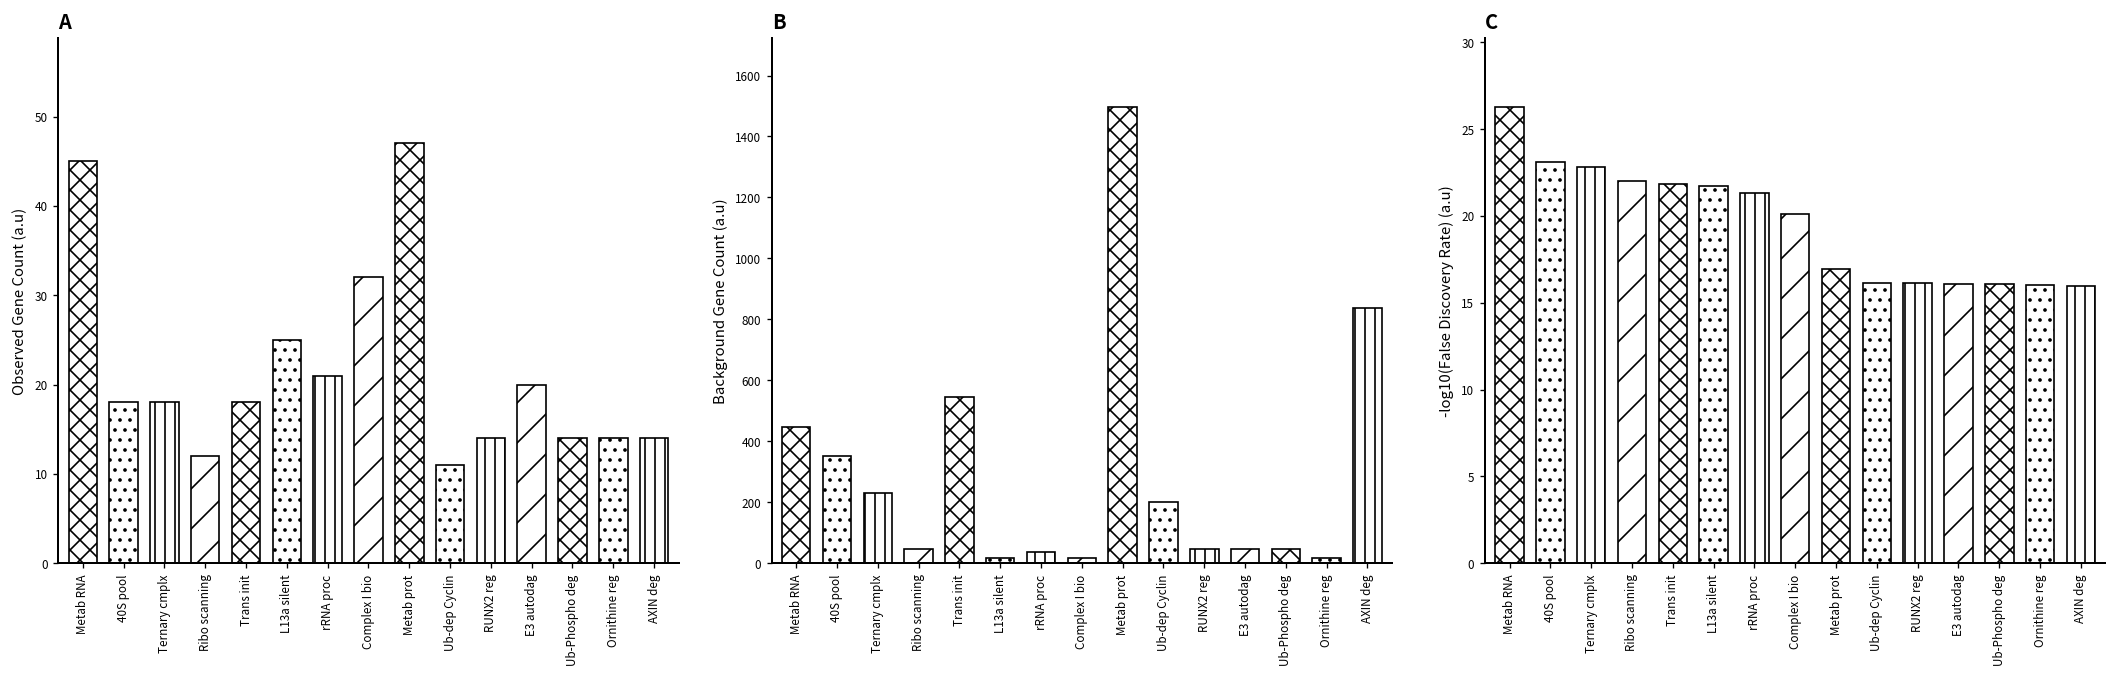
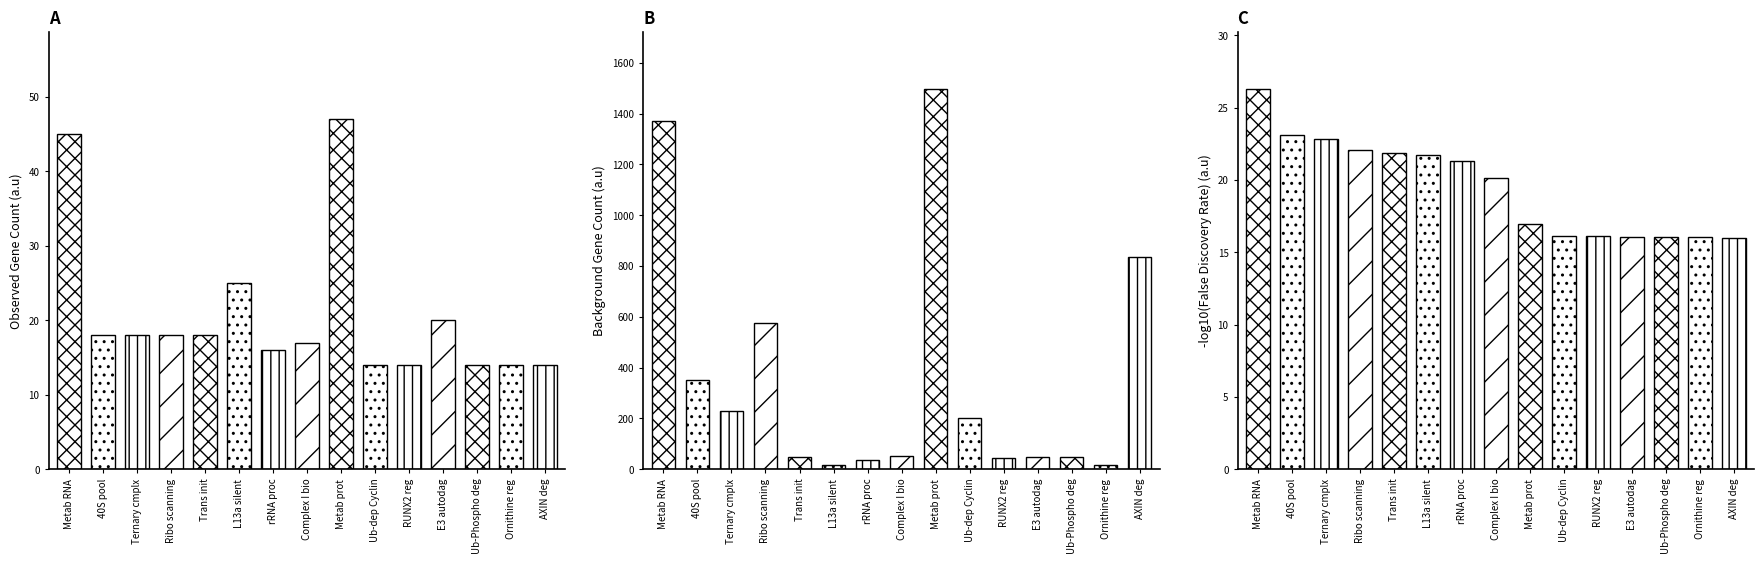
A, Ribo scanning: 12 -> 18
A, rRNA proc: 21 -> 16
A, Complex I bio: 32 -> 17
A, Ub-dep Cyclin: 11 -> 14
B, Metab RNA: 450 -> 1370
B, Ribo scanning: 50 -> 570
B, Trans init: 550 -> 50
B, Complex I bio: 20 -> 50
